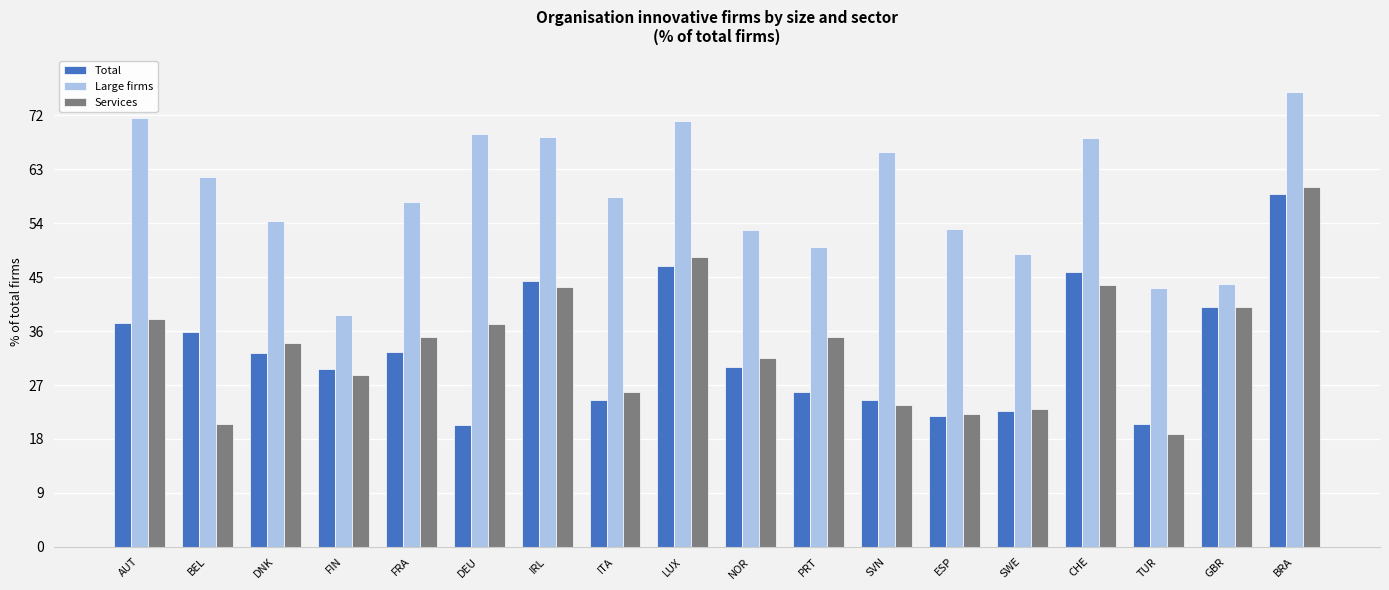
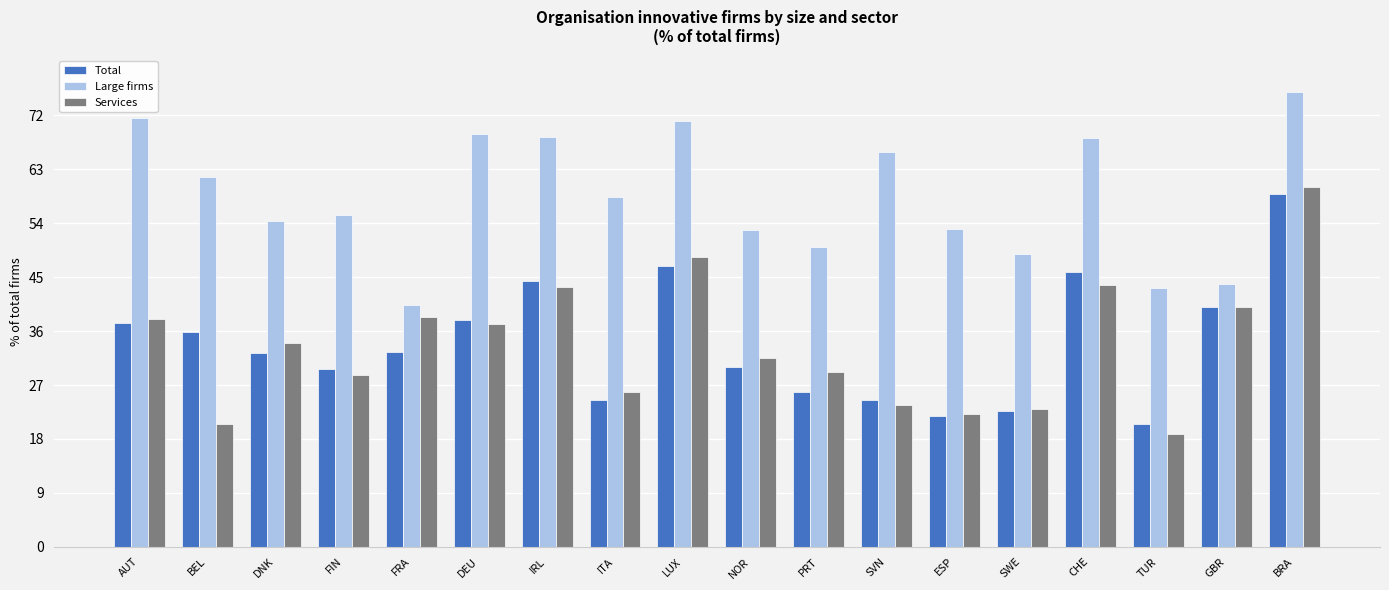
Large firms, FIN: 39 -> 55
Large firms, FRA: 58 -> 40
Services, FRA: 35 -> 38
Total, DEU: 20 -> 38
Services, PRT: 35 -> 29
